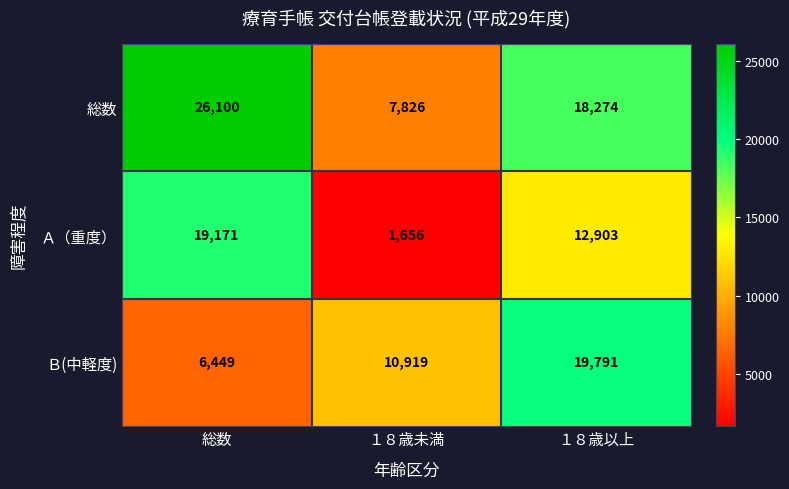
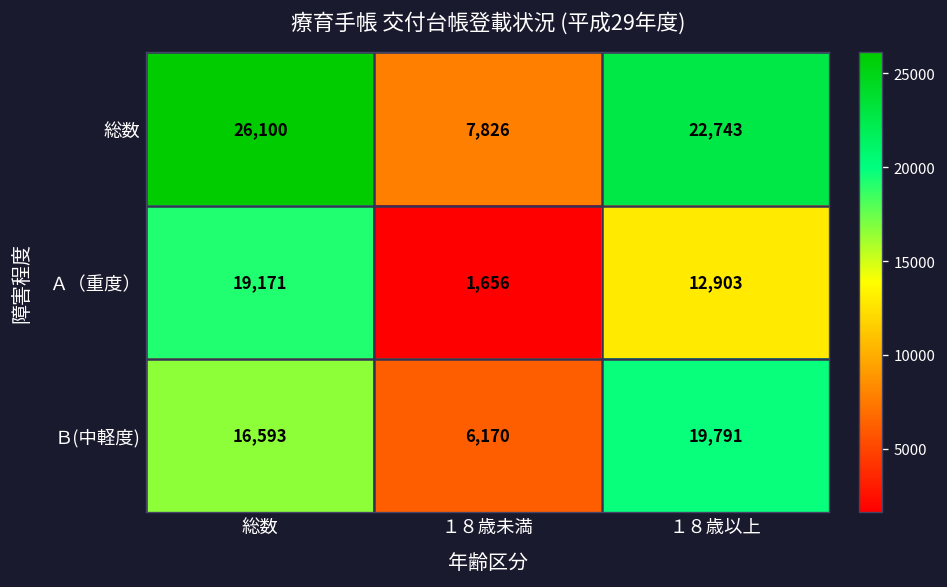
総数, １８歳以上: 18,274 -> 22,743
Ｂ(中軽度), 総数: 6,449 -> 16,593
Ｂ(中軽度), １８歳未満: 10,919 -> 6,170
